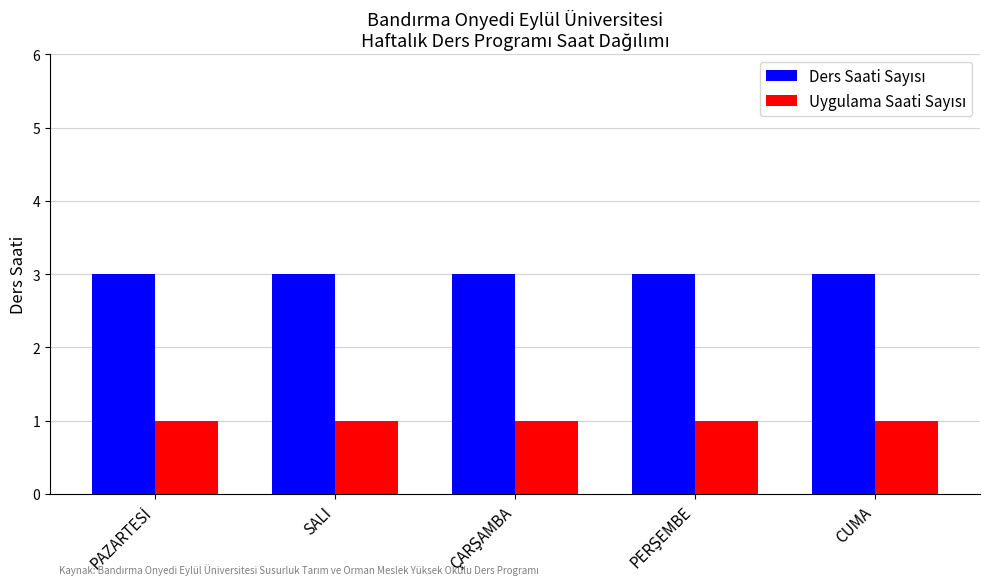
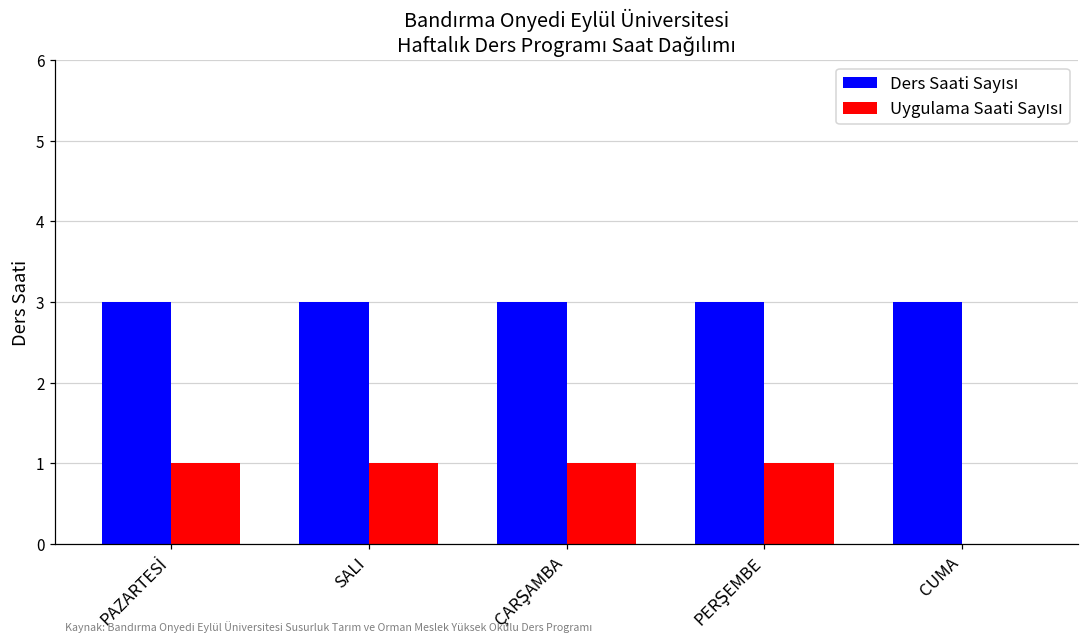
Uygulama Saati Sayısı, CUMA: 1 -> 0
